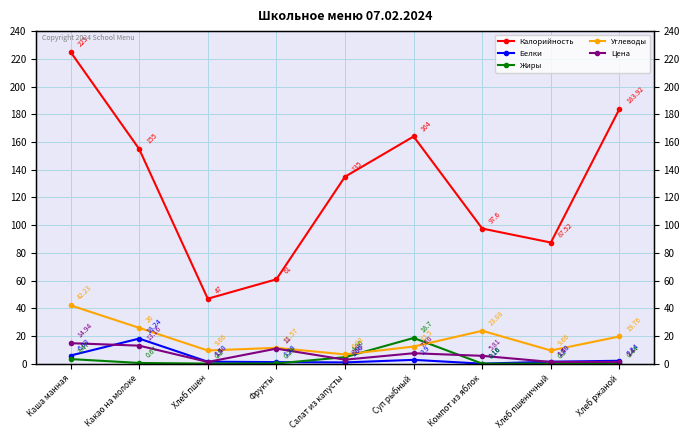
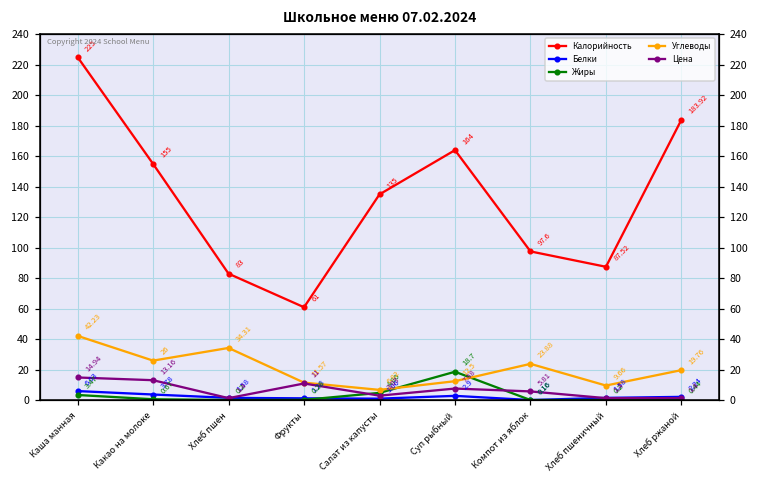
Белки, Какао на молоке: 18.24 -> 3.78
Калорийность, Хлеб пшен: 47 -> 83
Углеводы, Хлеб пшен: 9.66 -> 34.31
